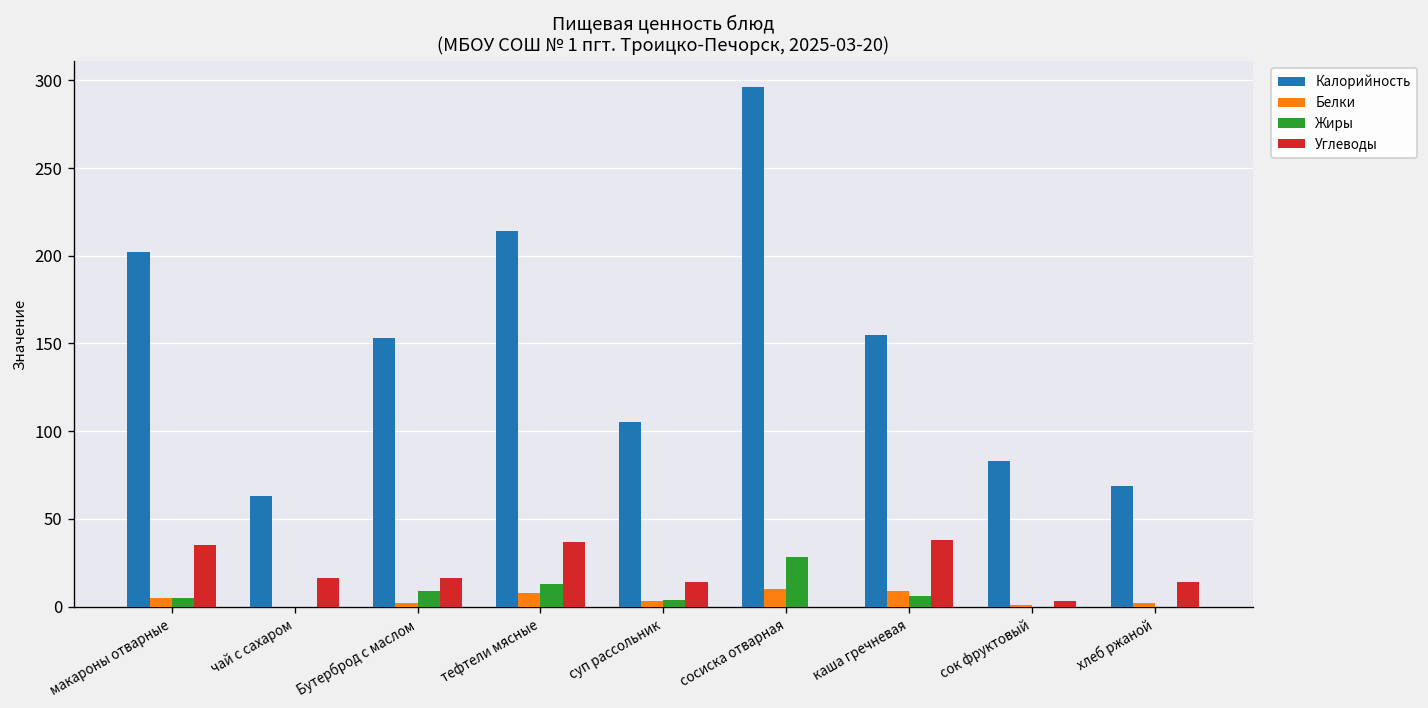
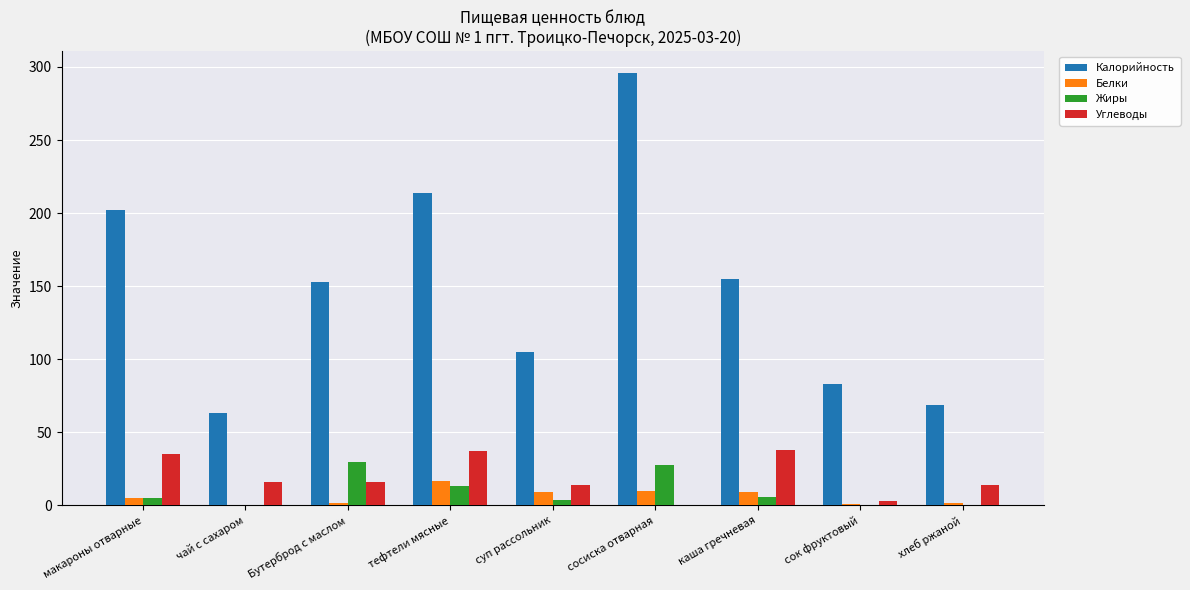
Жиры, Бутерброд с маслом: 9 -> 30
Белки, тефтели мясные: 8 -> 17
Белки, суп рассольник: 3 -> 9
